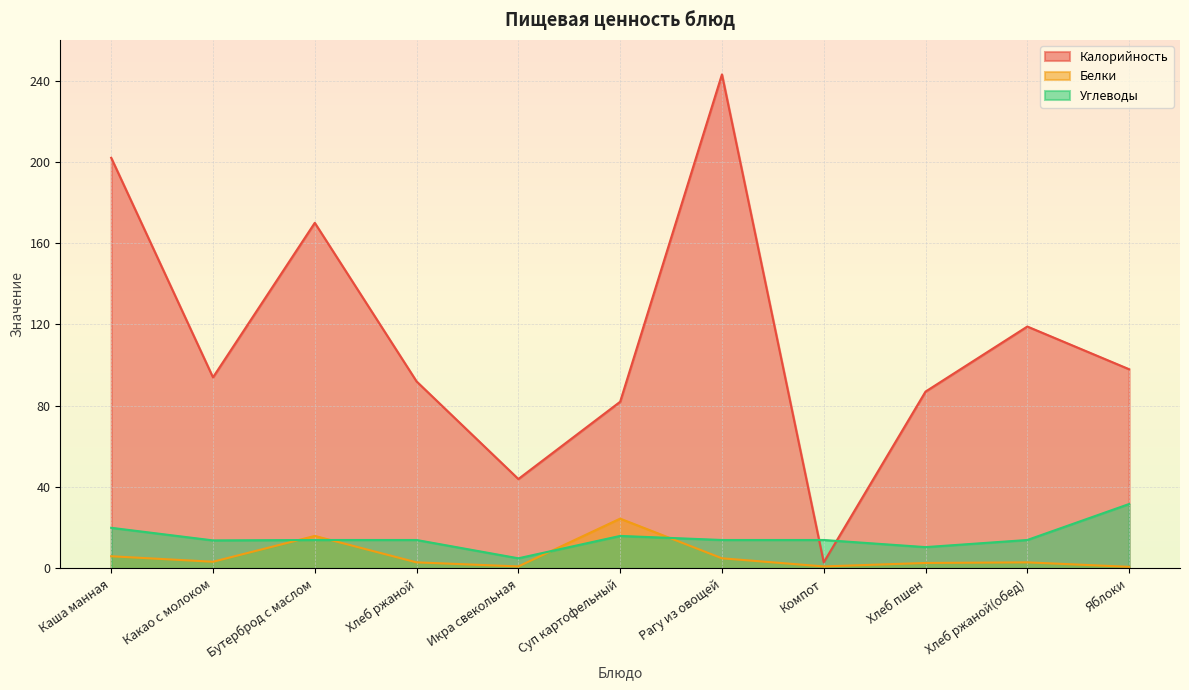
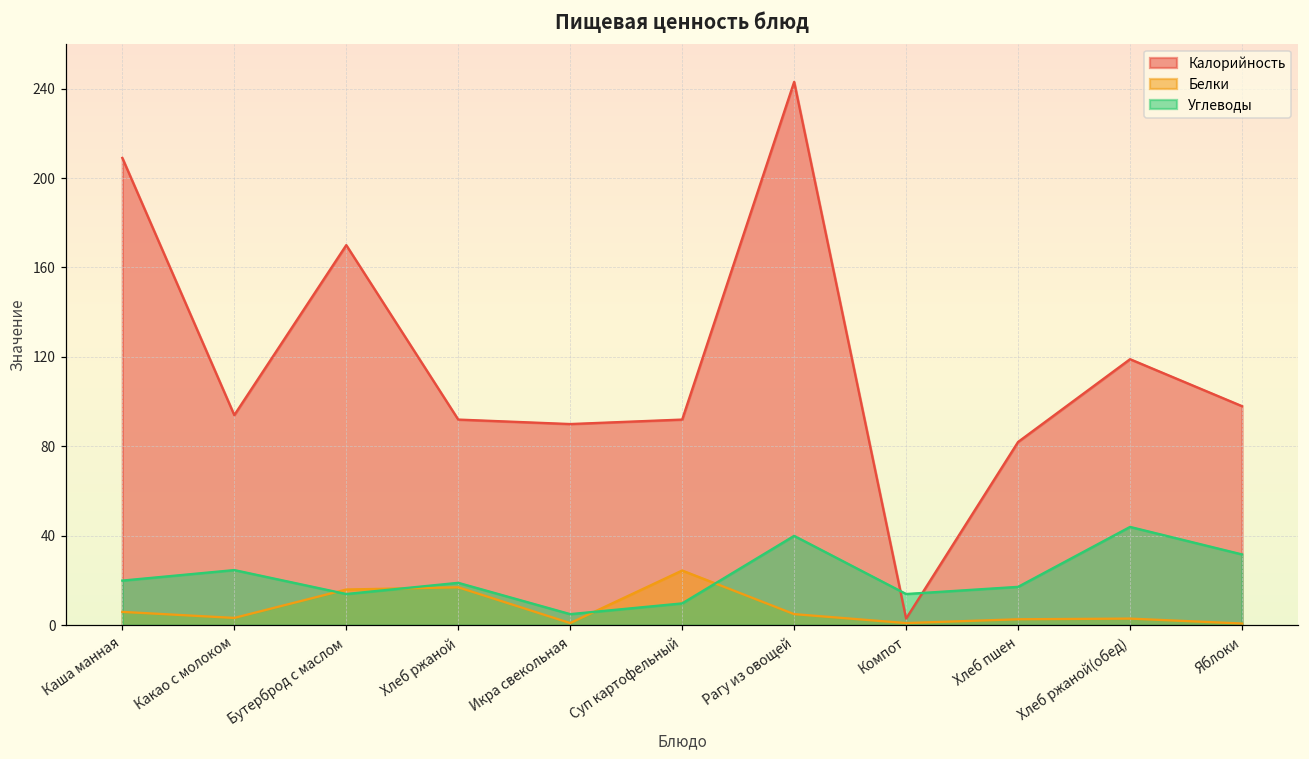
Калорийность, Каша манная: 202 -> 209
Углеводы, Какао с молоком: 14 -> 25
Белки, Хлеб ржаной: 3 -> 17
Углеводы, Хлеб ржаной: 14 -> 19
Калорийность, Икра свекольная: 44 -> 90
Калорийность, Суп картофельный: 82 -> 92
Углеводы, Суп картофельный: 16 -> 10
Углеводы, Рагу из овощей: 14 -> 40
Калорийность, Хлеб пшен: 87 -> 82
Углеводы, Хлеб пшен: 11 -> 17
Углеводы, Хлеб ржаной(обед): 14 -> 44
